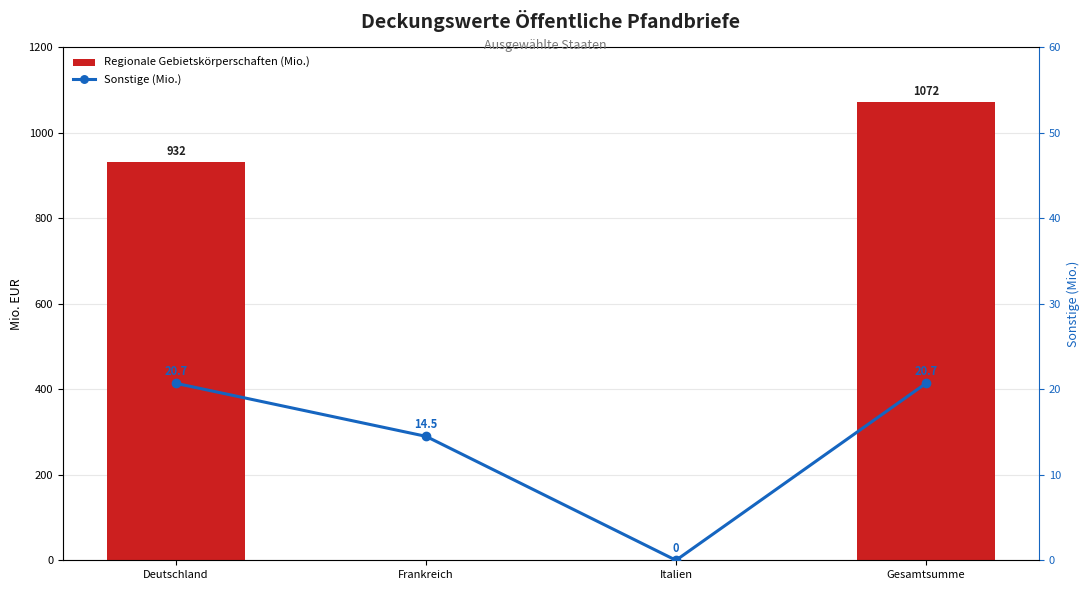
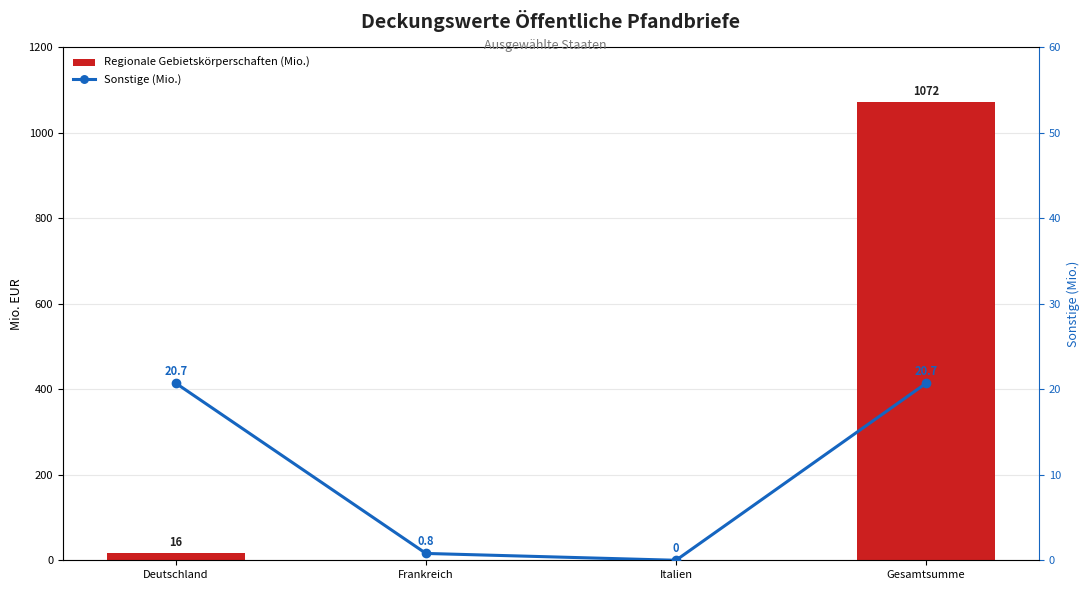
Regionale Gebietskörperschaften (Mio.), Deutschland: 932 -> 16
Sonstige (Mio.), Frankreich: 14.5 -> 0.8
